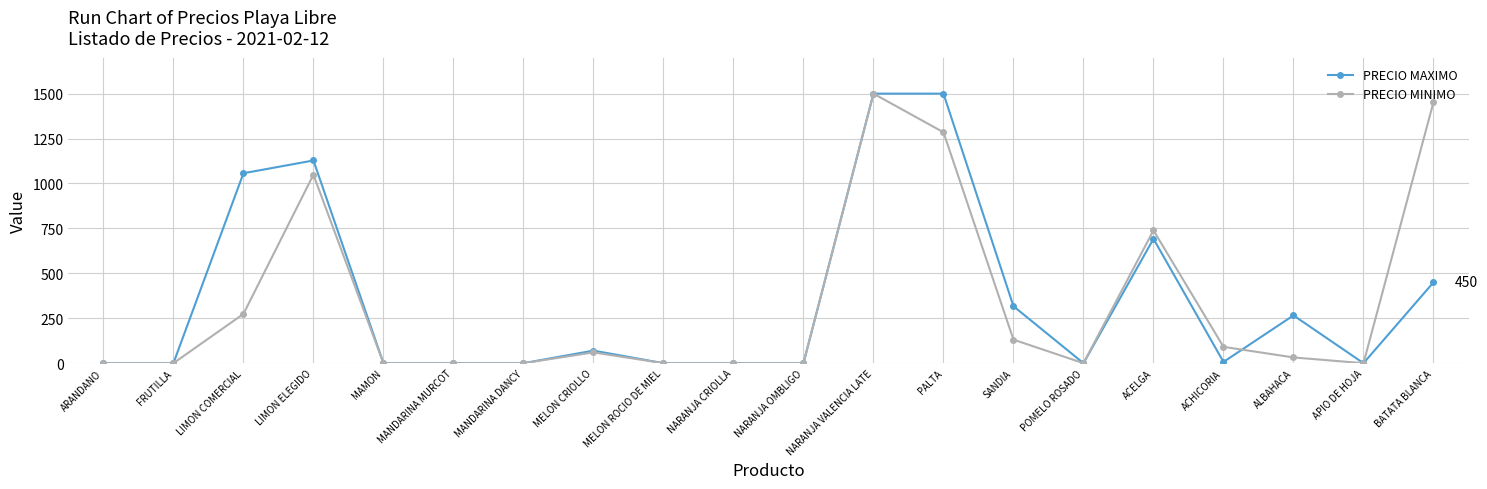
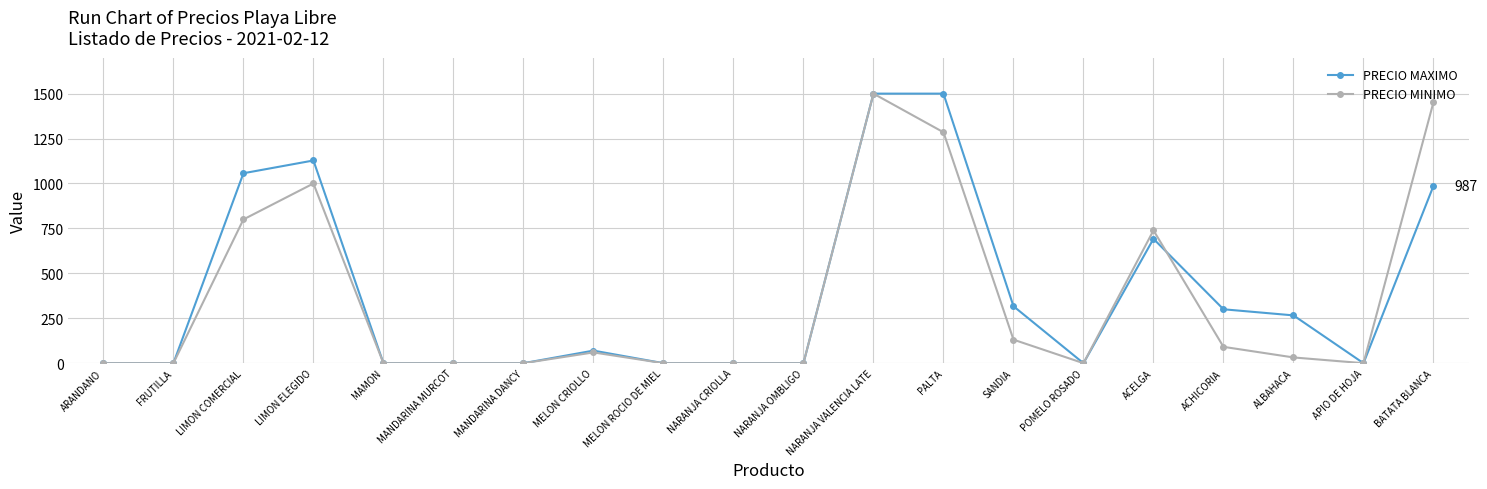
PRECIO MINIMO, LIMON COMERCIAL: 270 -> 800
PRECIO MINIMO, LIMON ELEGIDO: 1050 -> 1000
PRECIO MAXIMO, ACHICORIA: 10 -> 300
PRECIO MAXIMO, BATATA BLANCA: 450 -> 987
